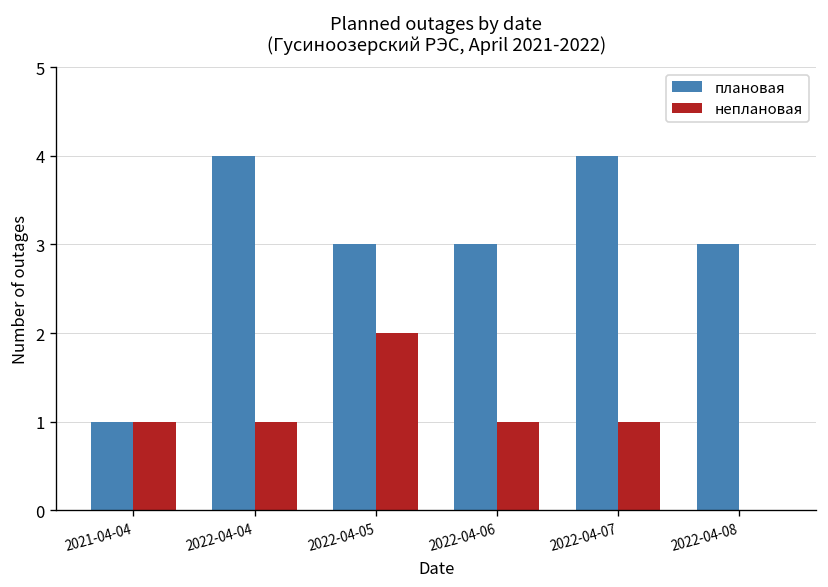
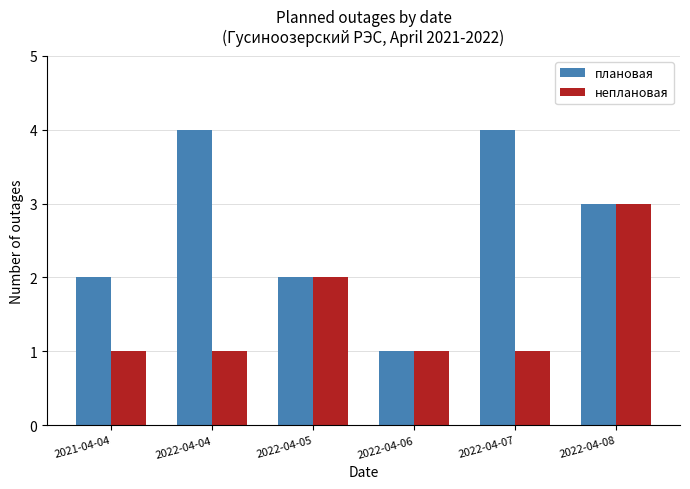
плановая, 2021-04-04: 1 -> 2
плановая, 2022-04-05: 3 -> 2
плановая, 2022-04-06: 3 -> 1
неплановая, 2022-04-08: 0 -> 3
